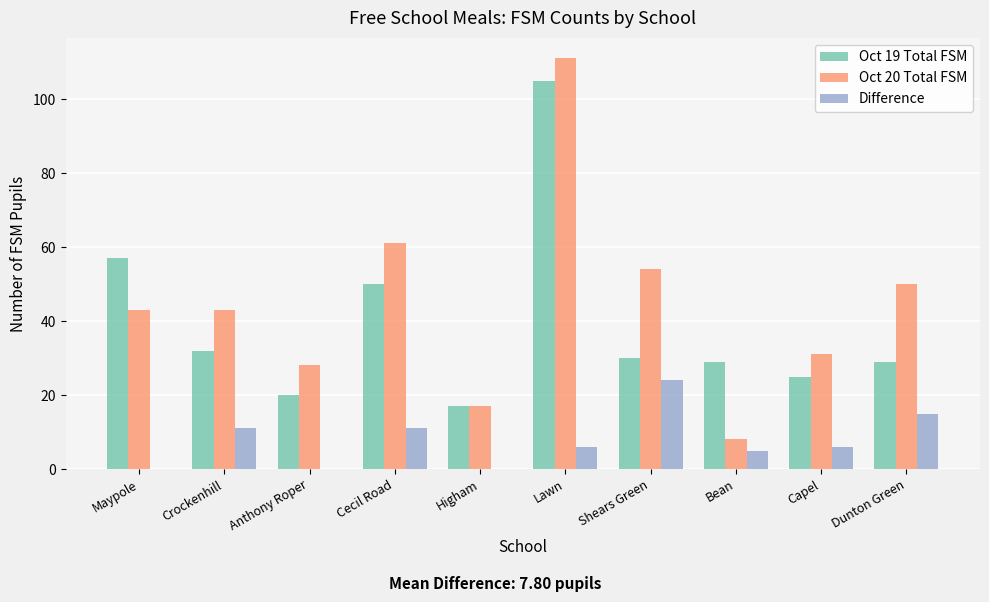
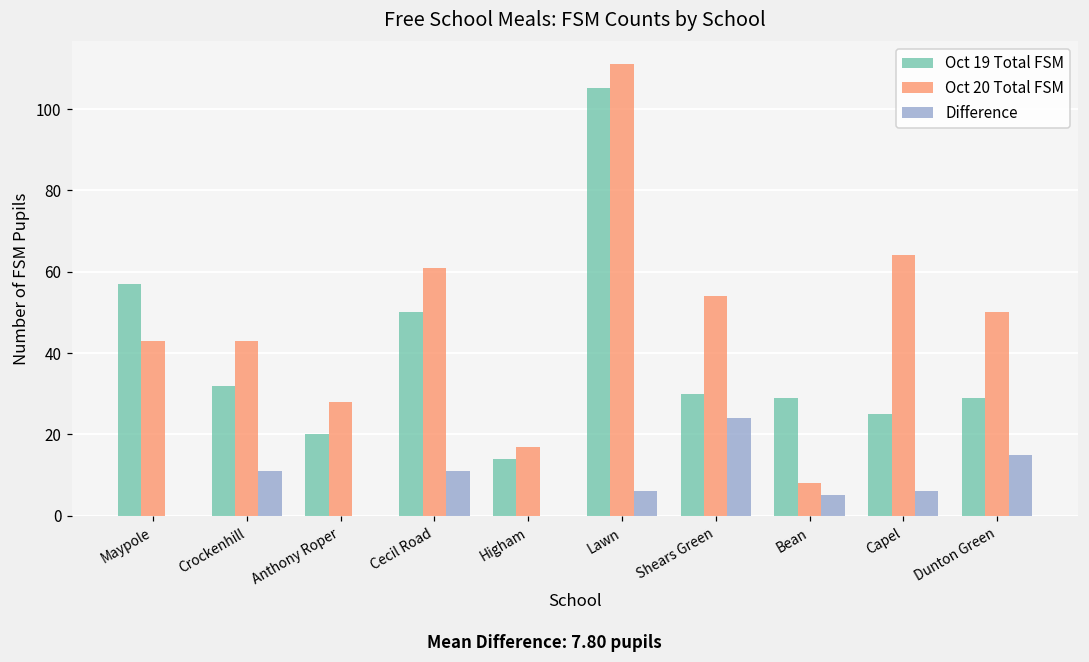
Oct 19 Total FSM, Higham: 17 -> 14
Oct 20 Total FSM, Capel: 31 -> 64
